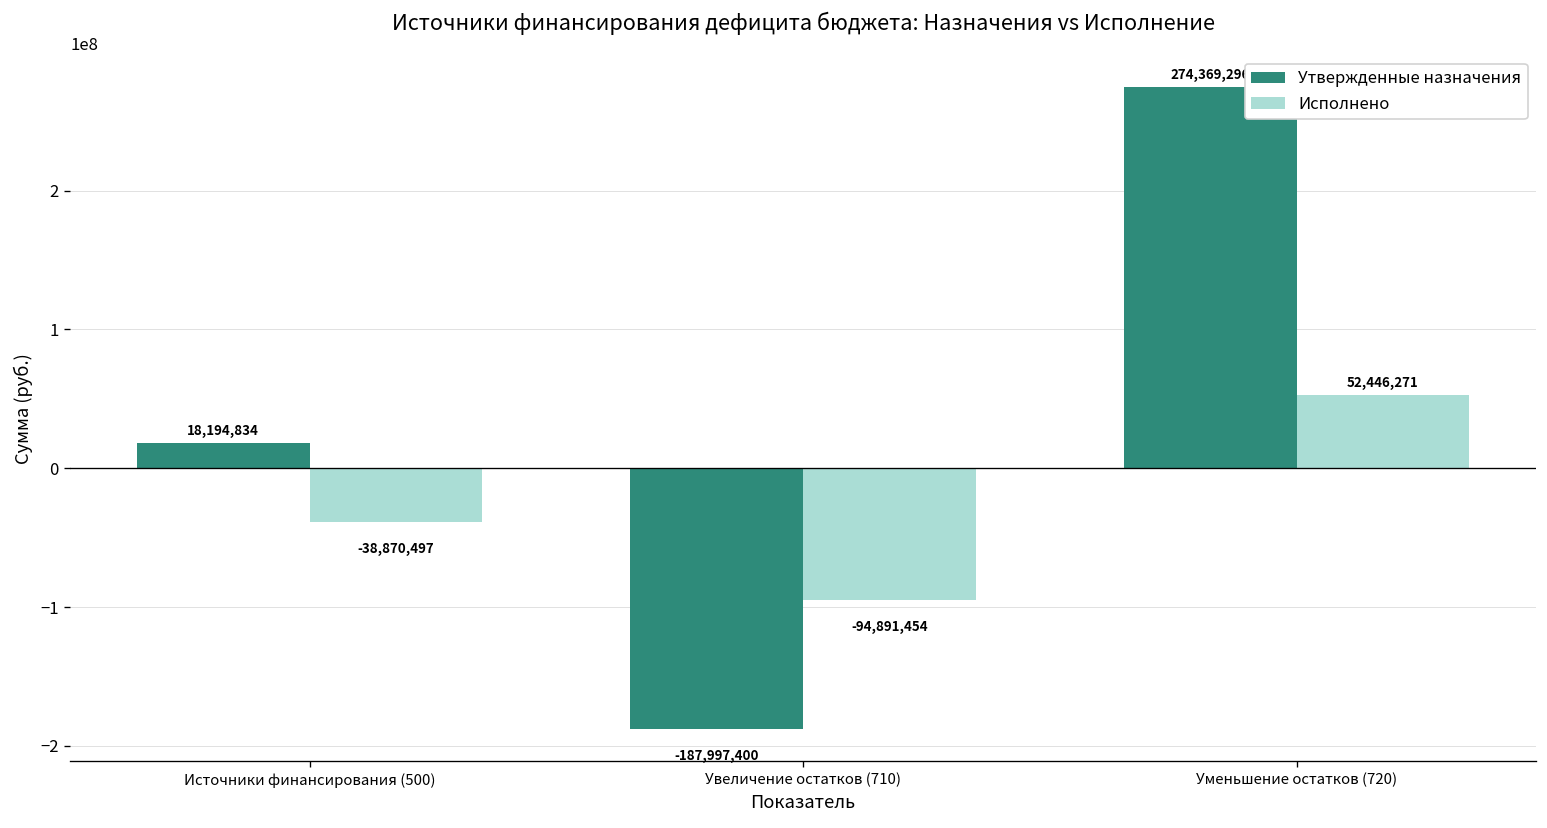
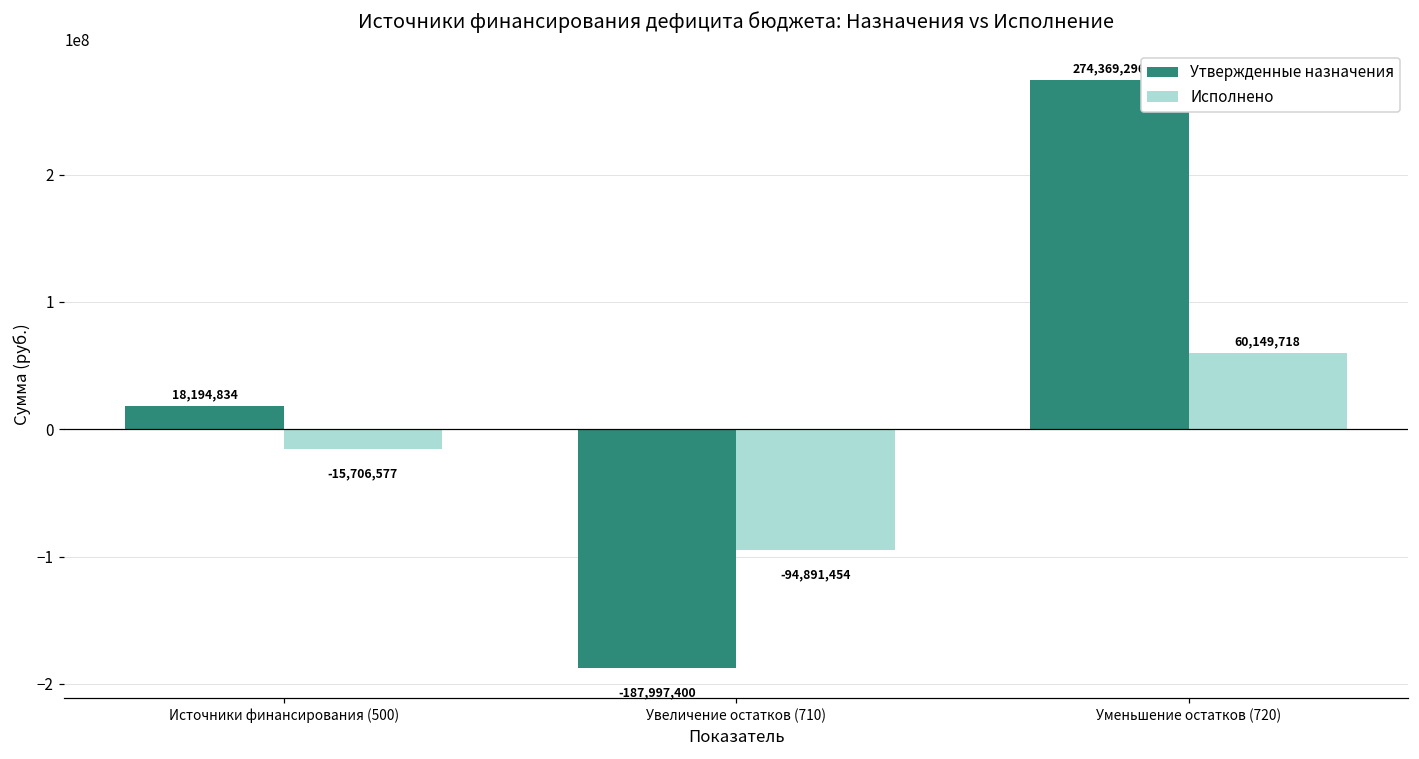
Исполнено, Источники финансирования (500): -38,870,497 -> -15,706,577
Исполнено, Уменьшение остатков (720): 52,446,271 -> 60,149,718
